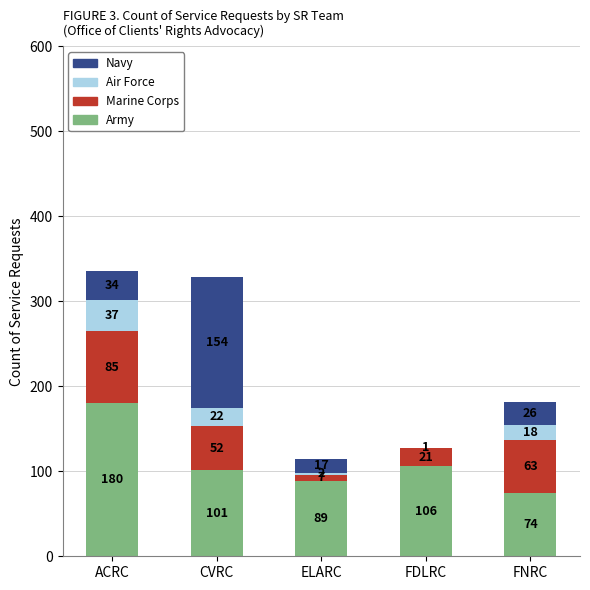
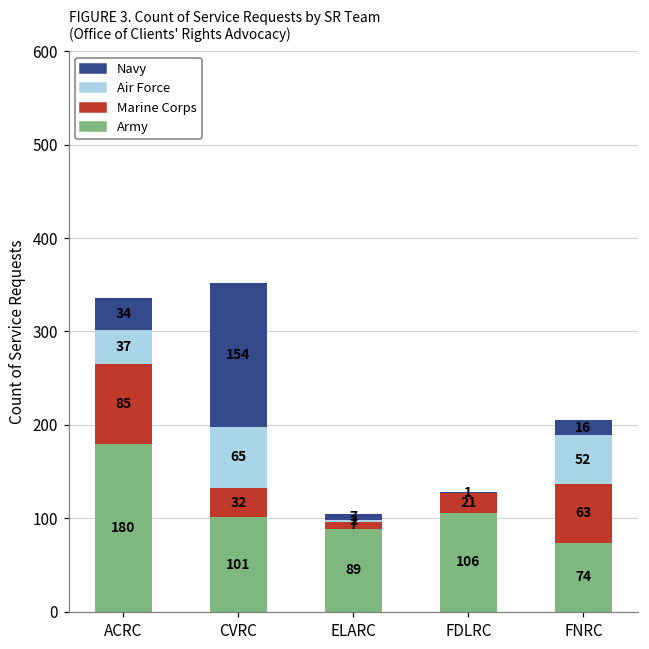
Marine Corps, CVRC: 52 -> 32
Air Force, CVRC: 22 -> 65
Navy, ELARC: 17 -> 7
Air Force, FNRC: 18 -> 52
Navy, FNRC: 26 -> 16
